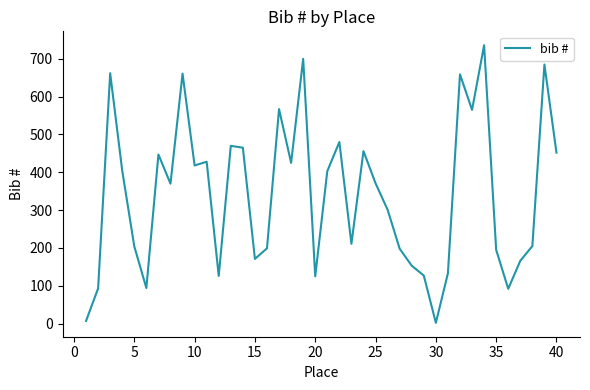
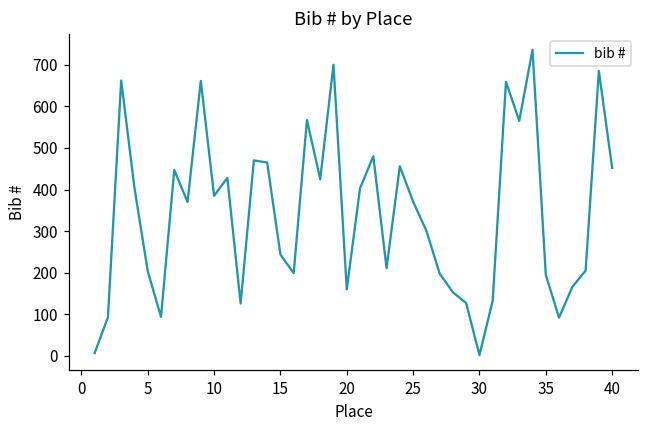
10: 420 -> 390
15: 170 -> 240
20: 130 -> 160
